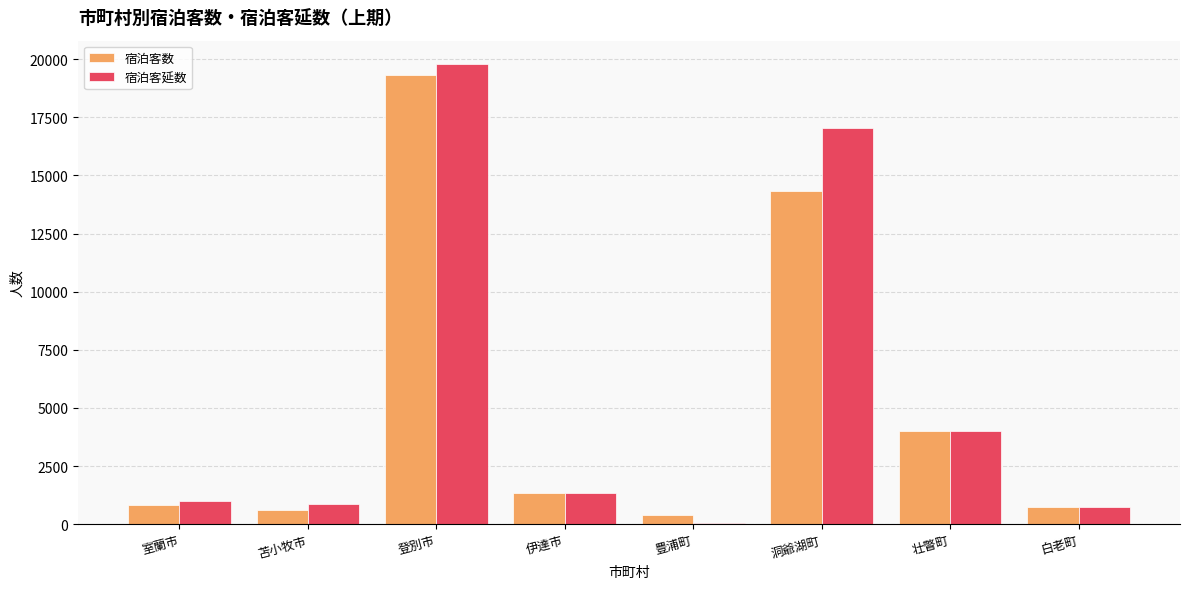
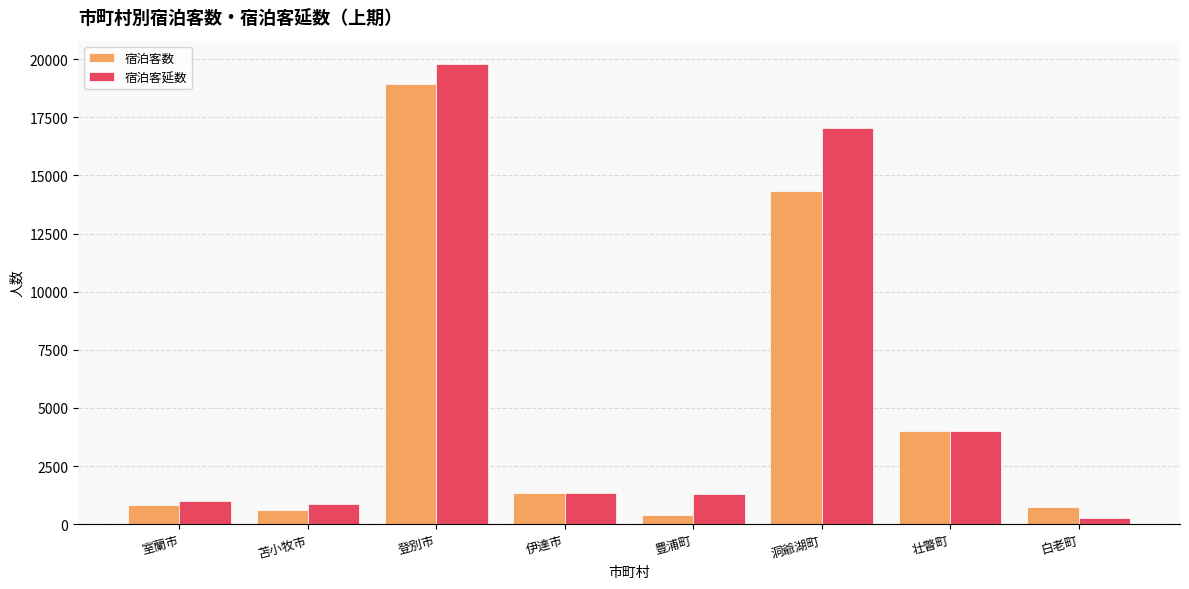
宿泊客数, 登別市: 19300 -> 18900
宿泊客延数, 豊浦町: 0 -> 1300
宿泊客延数, 白老町: 700 -> 300
